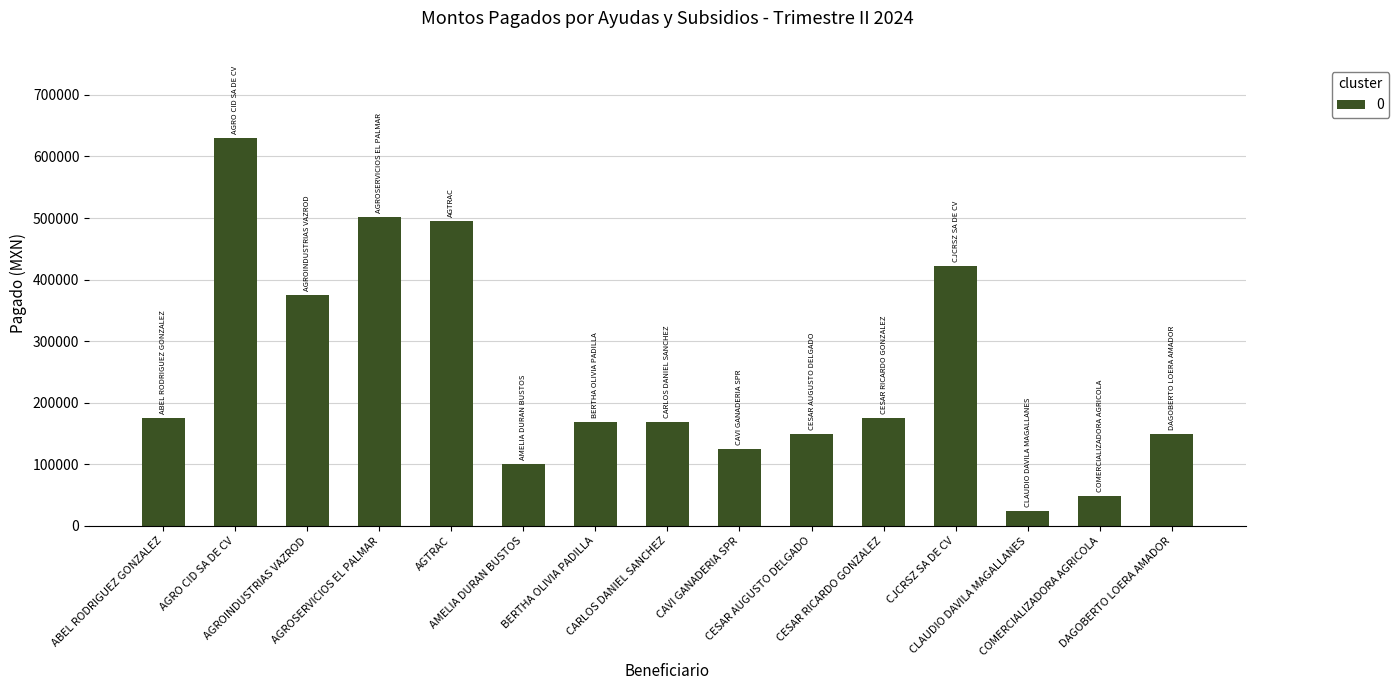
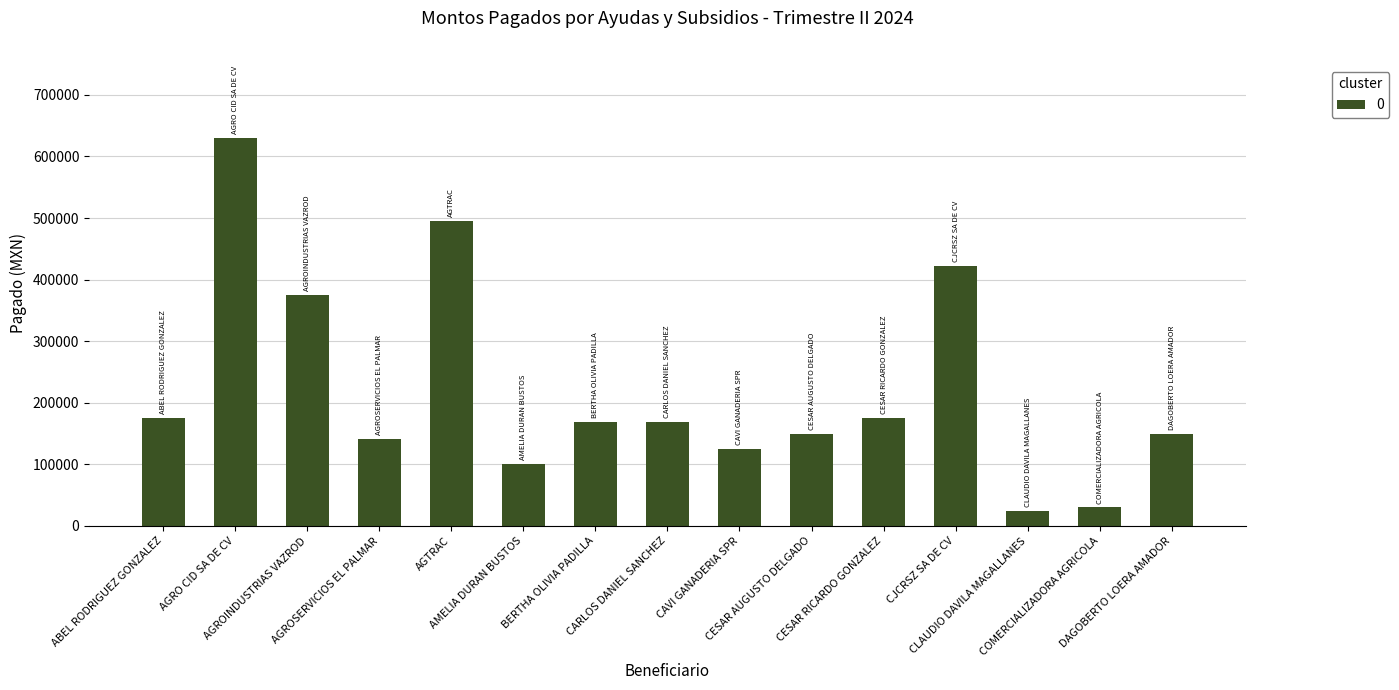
AGROSERVICIOS EL PALMAR: 500000 -> 140000
COMERCIALIZADORA AGRICOLA: 50000 -> 30000
